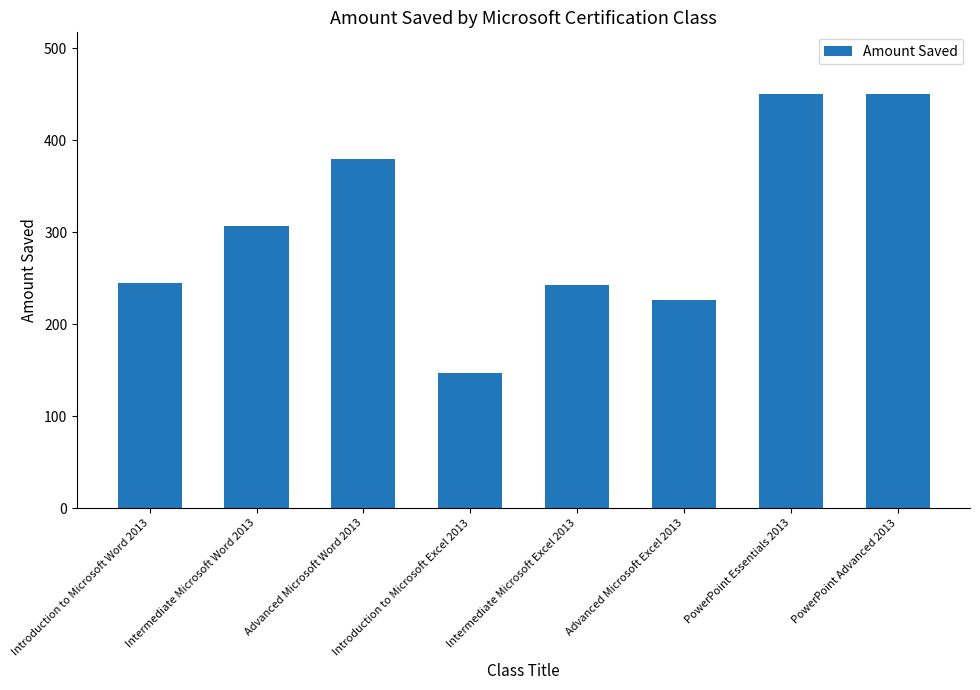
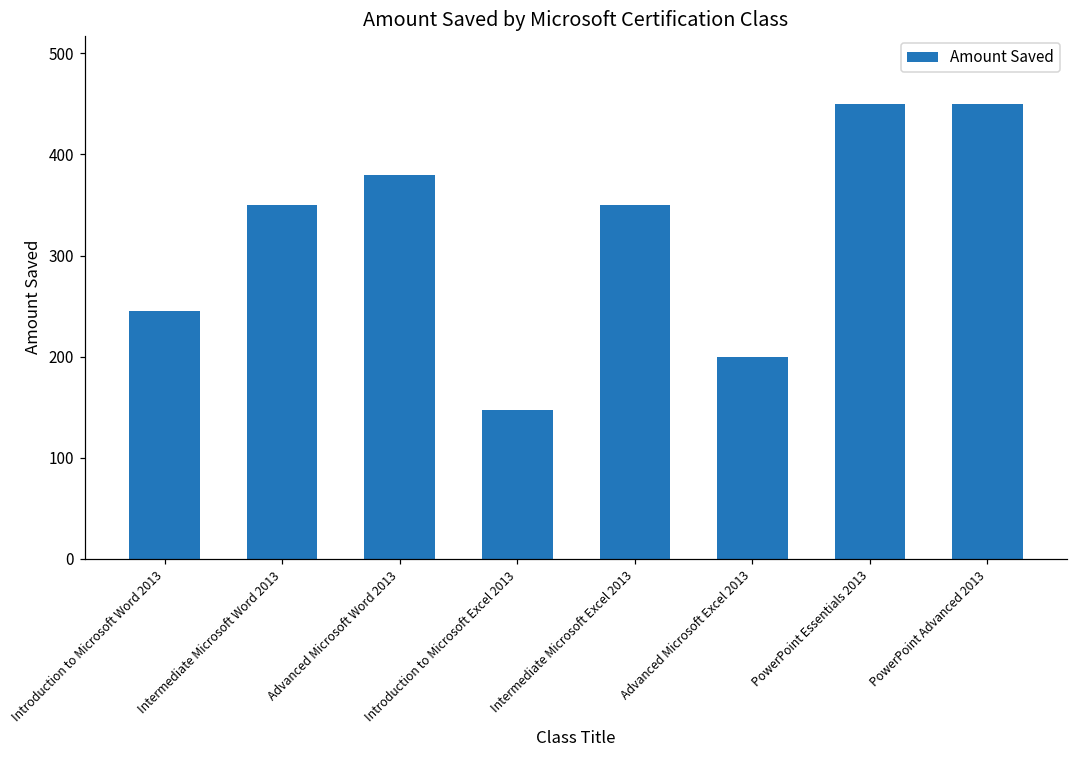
Intermediate Microsoft Word 2013: 310 -> 350
Intermediate Microsoft Excel 2013: 240 -> 350
Advanced Microsoft Excel 2013: 230 -> 200
